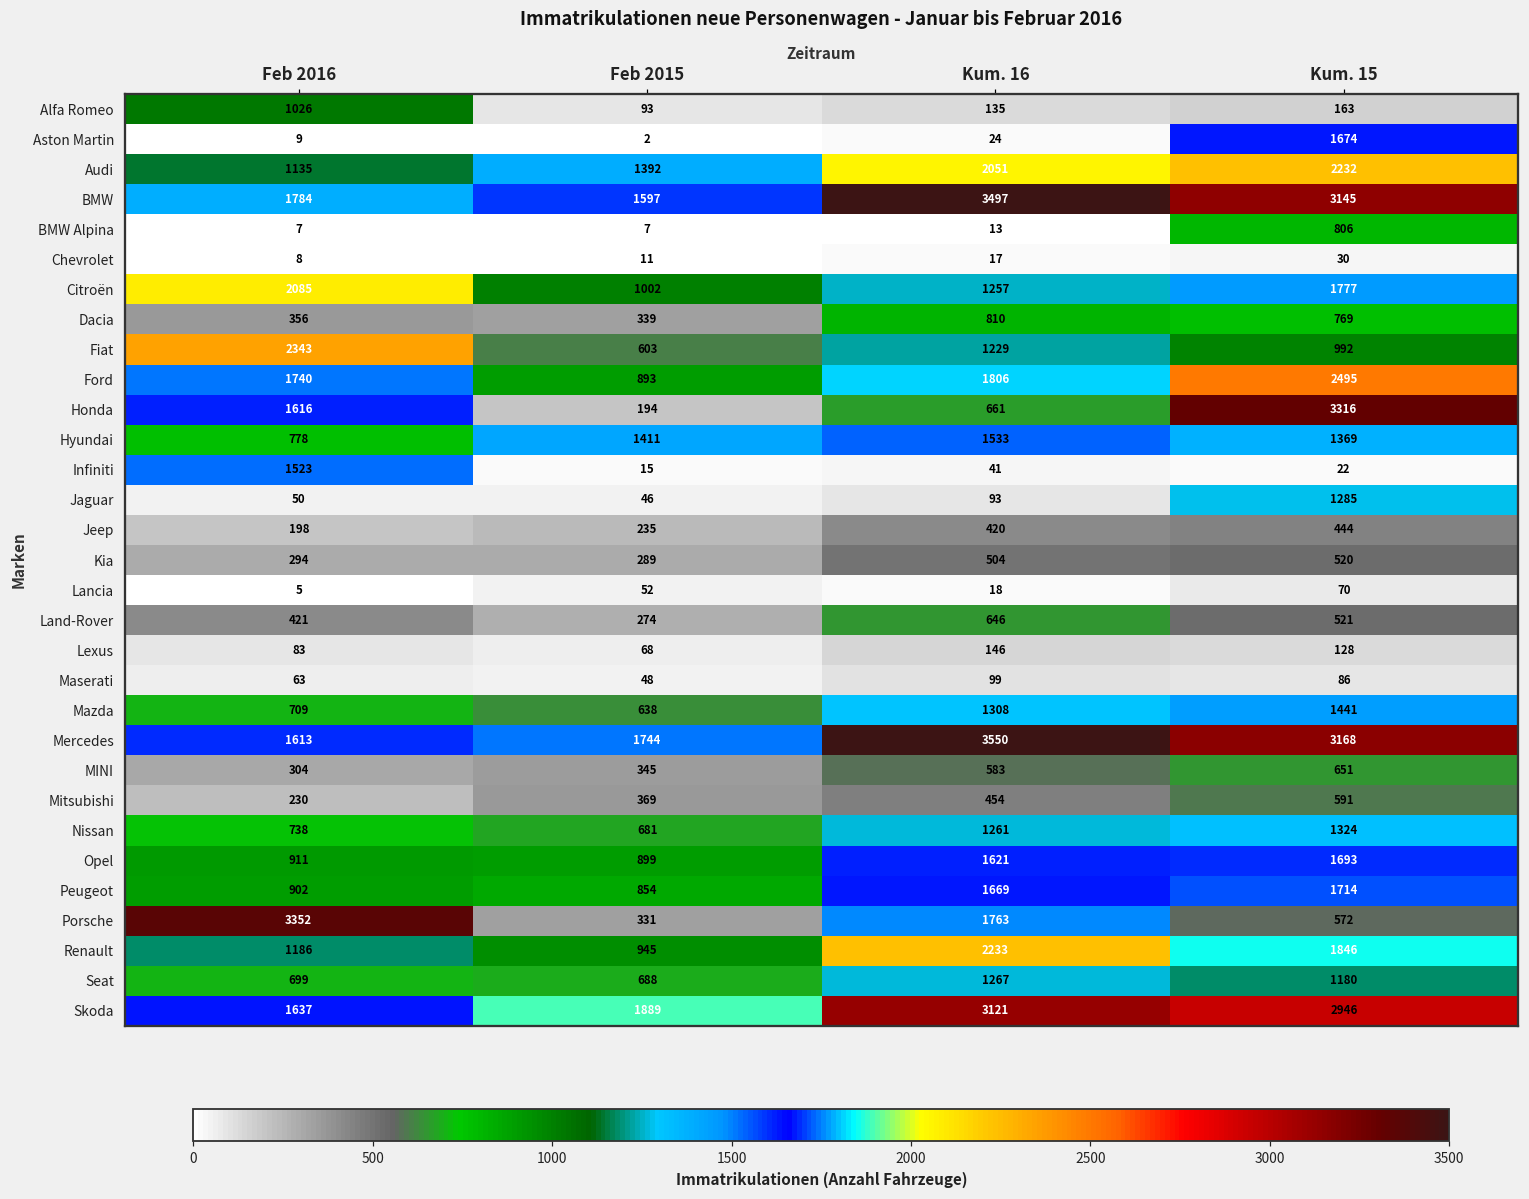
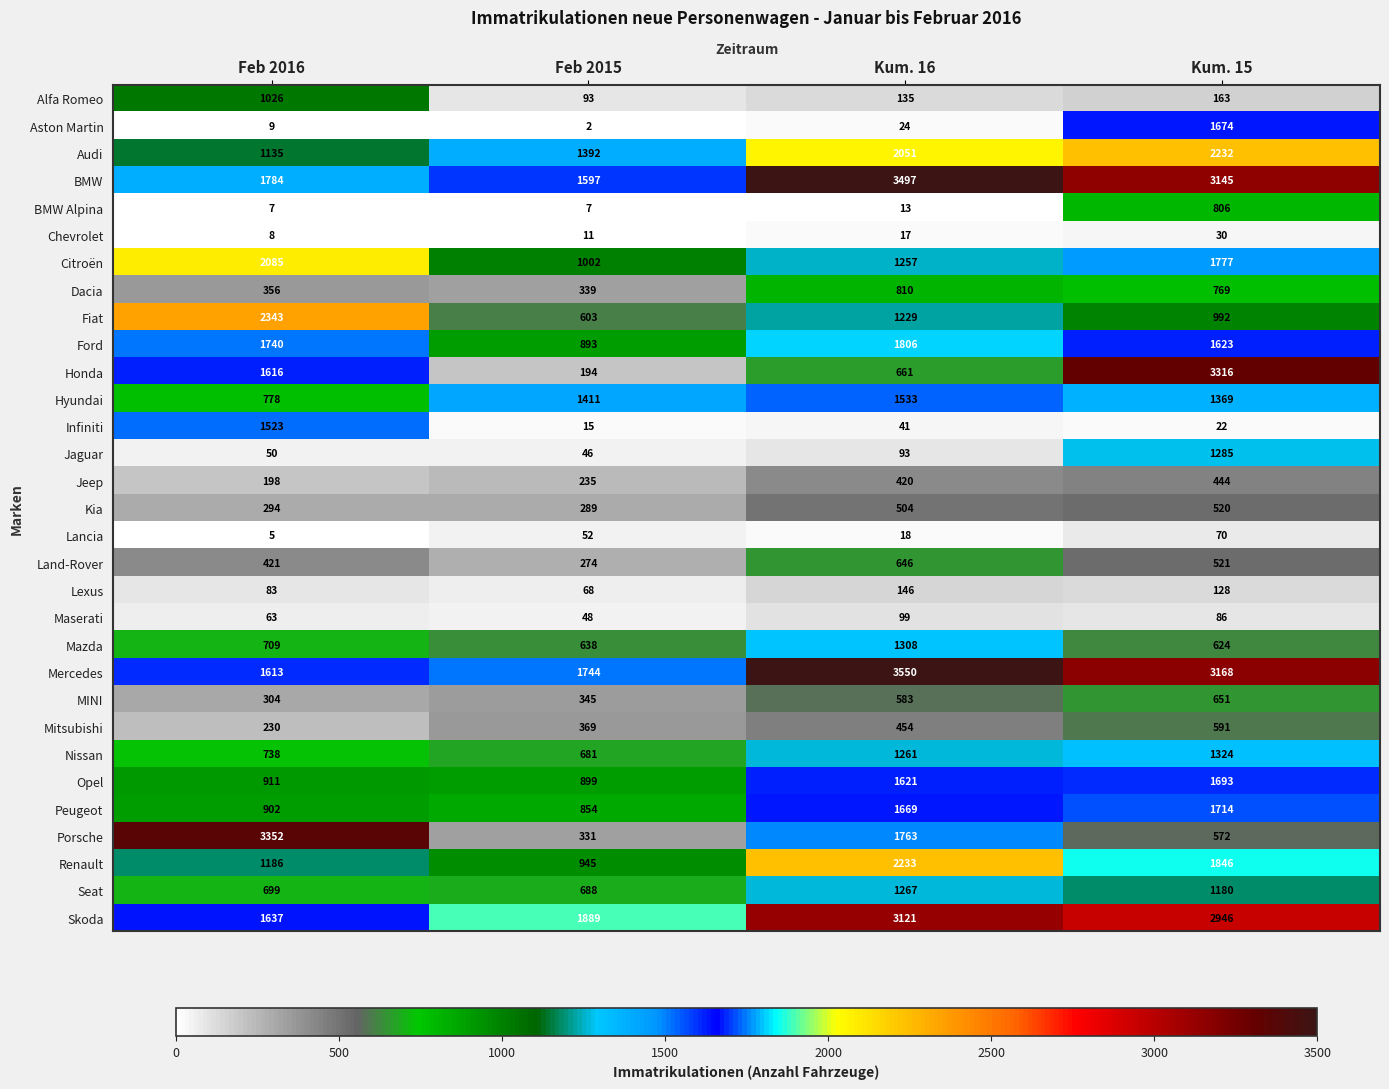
Ford, Kum. 15: 2495 -> 1623
Mazda, Kum. 15: 1441 -> 624
